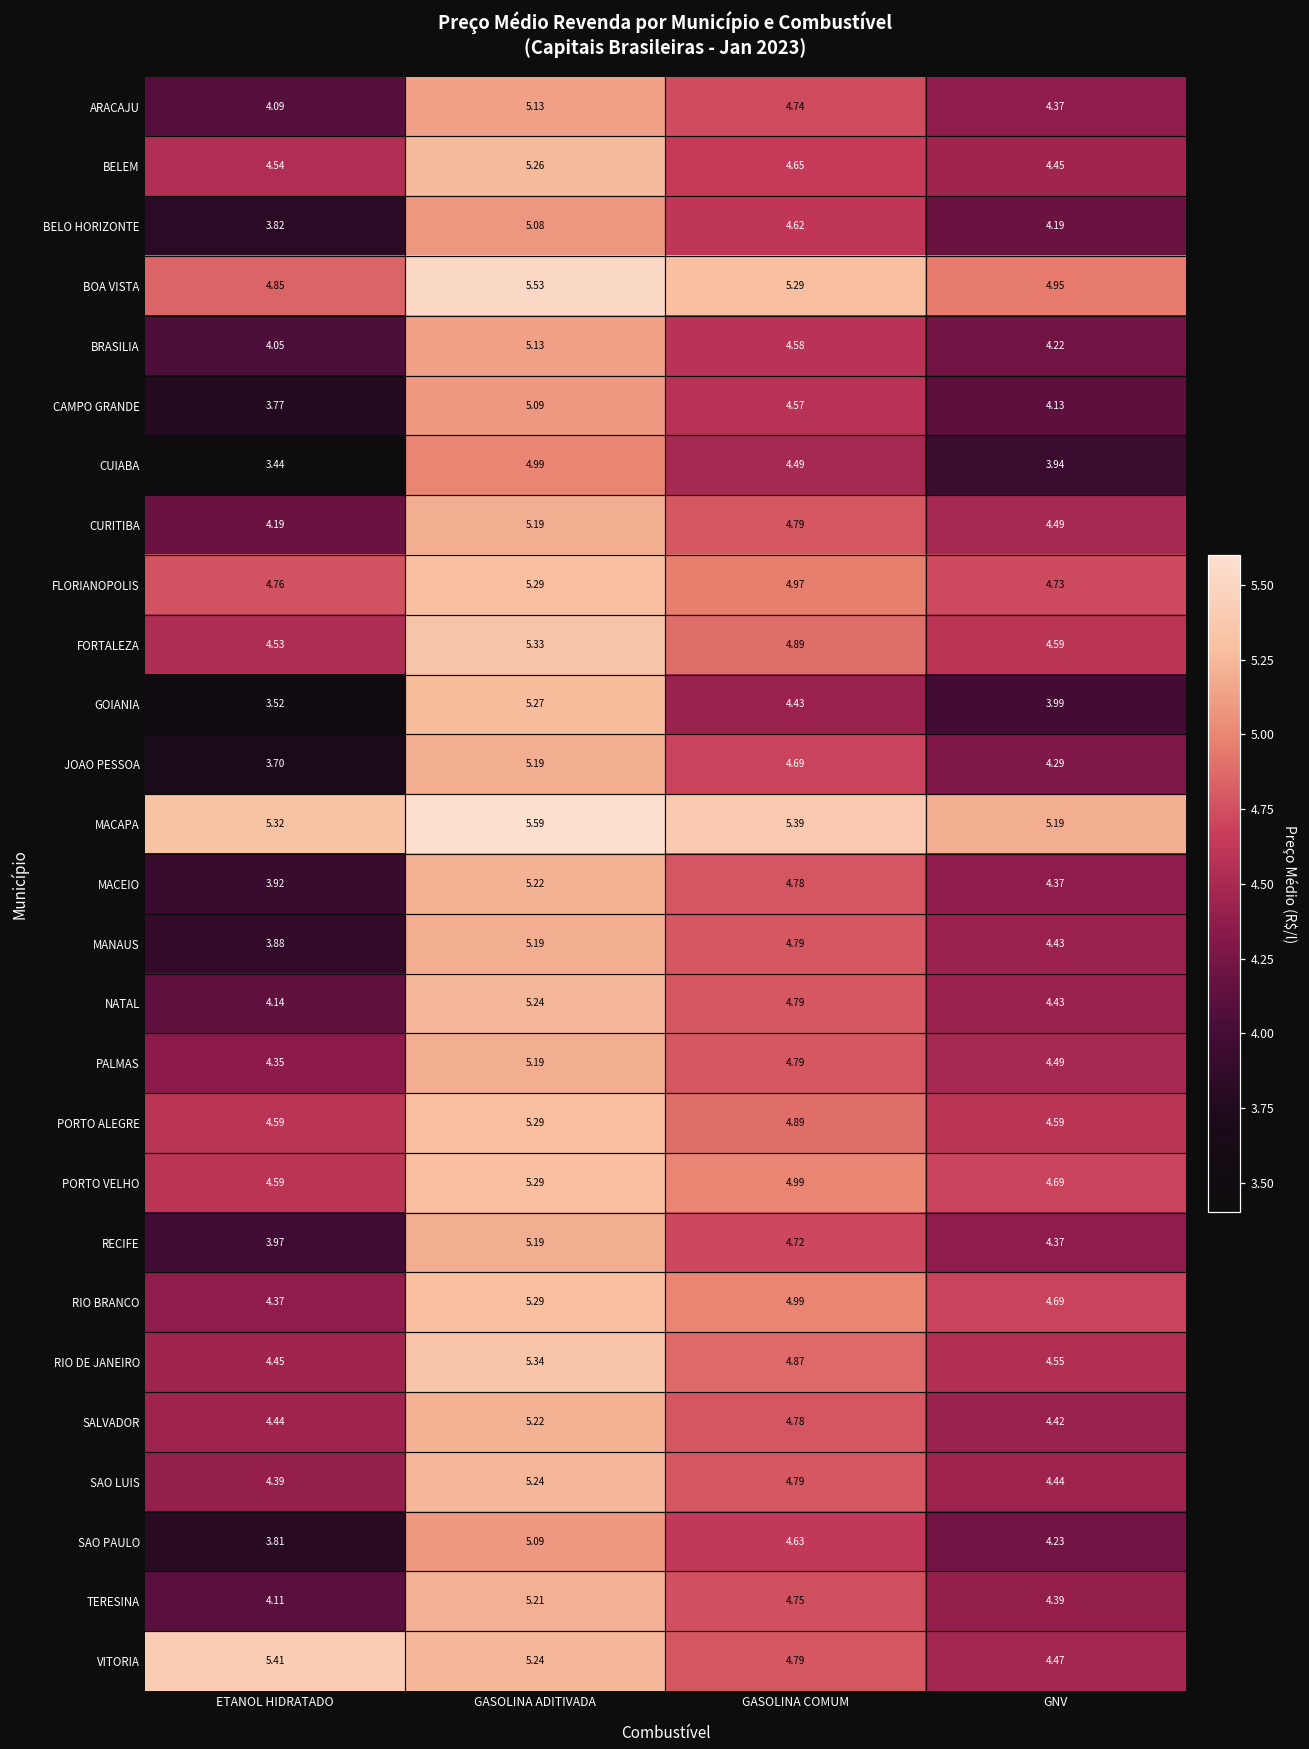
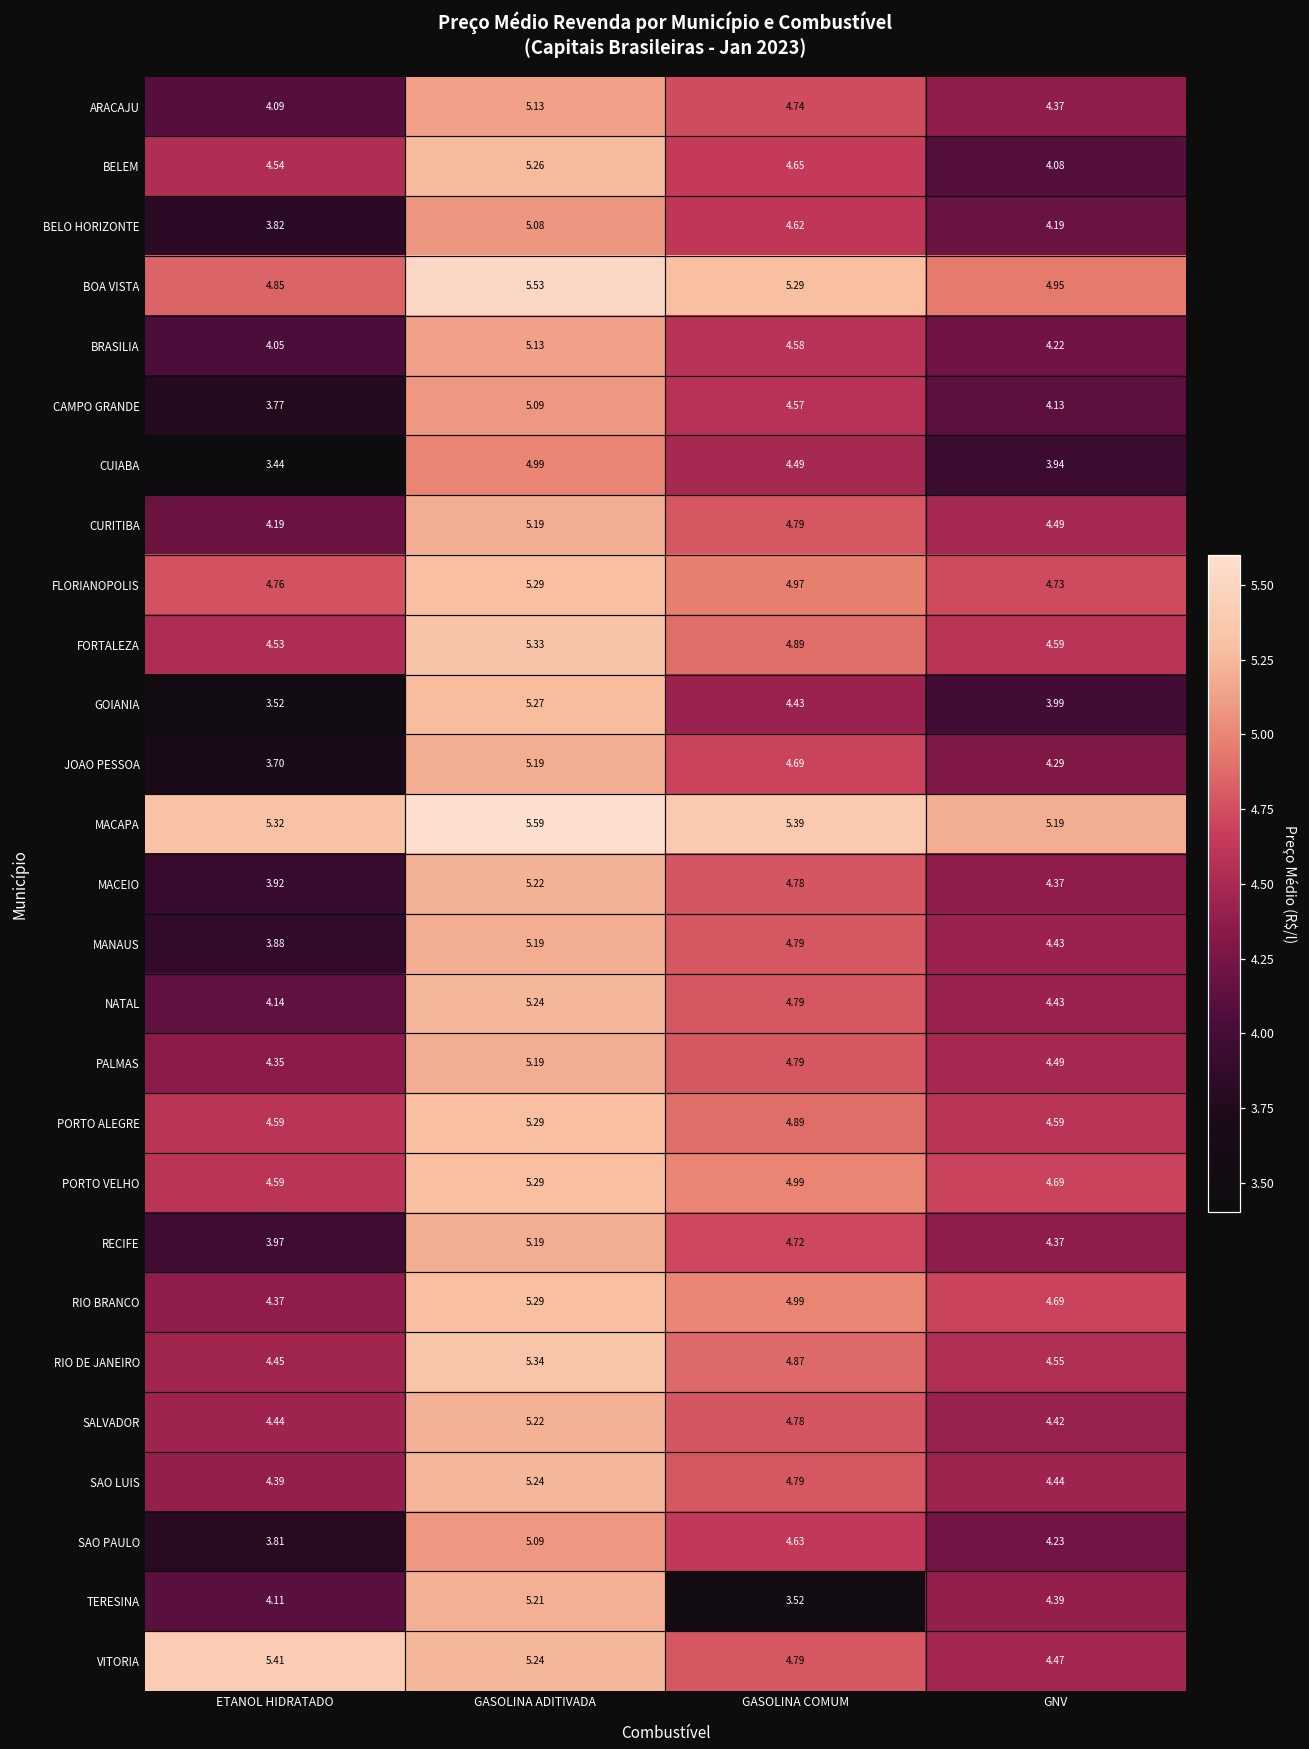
BELEM, GNV: 4.45 -> 4.08
TERESINA, GASOLINA COMUM: 4.75 -> 3.52
